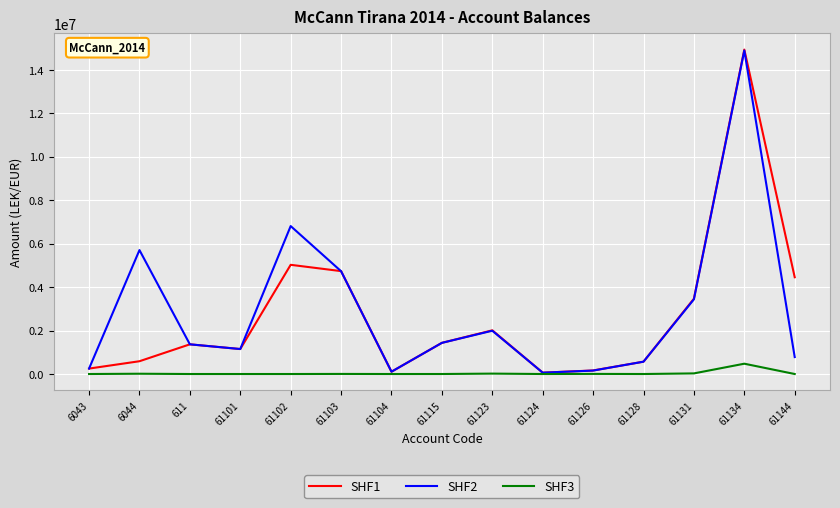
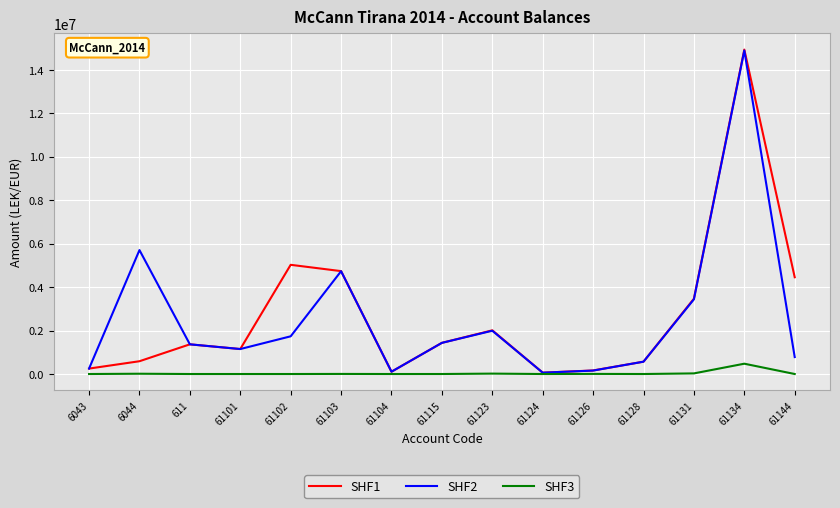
SHF2, 61102: 6800000 -> 1700000
